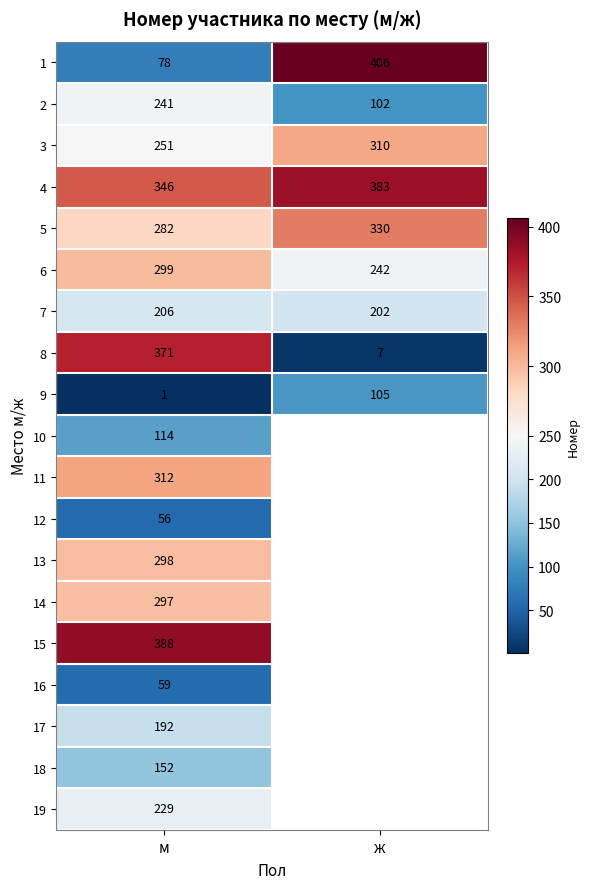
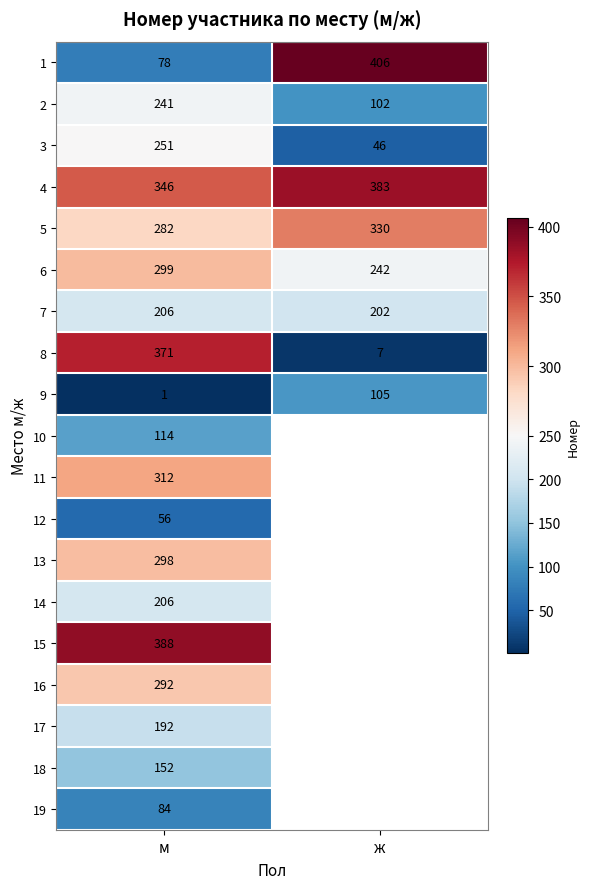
3, ж: 310 -> 46
14, м: 297 -> 206
16, м: 59 -> 292
19, м: 229 -> 84
